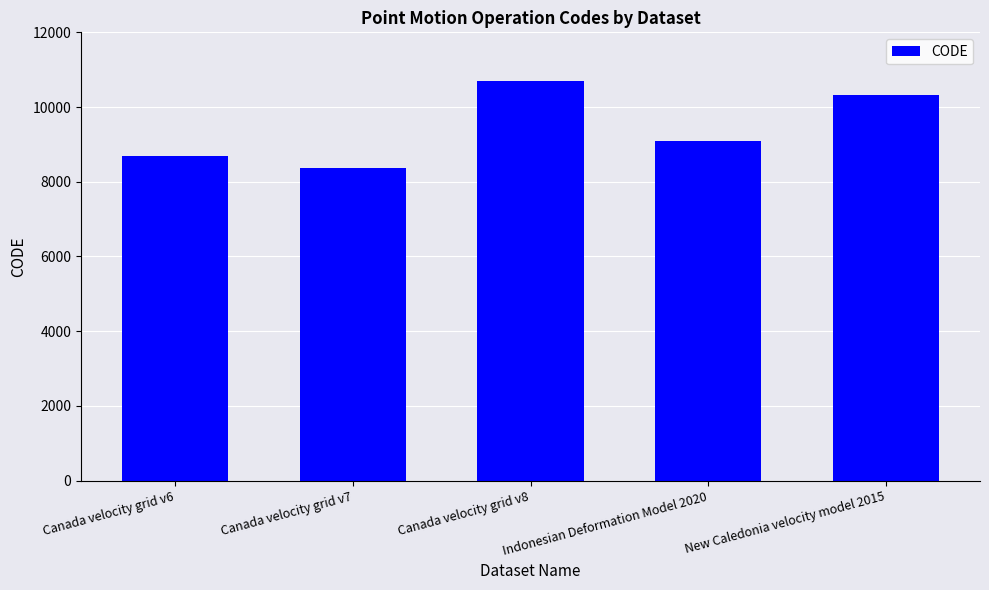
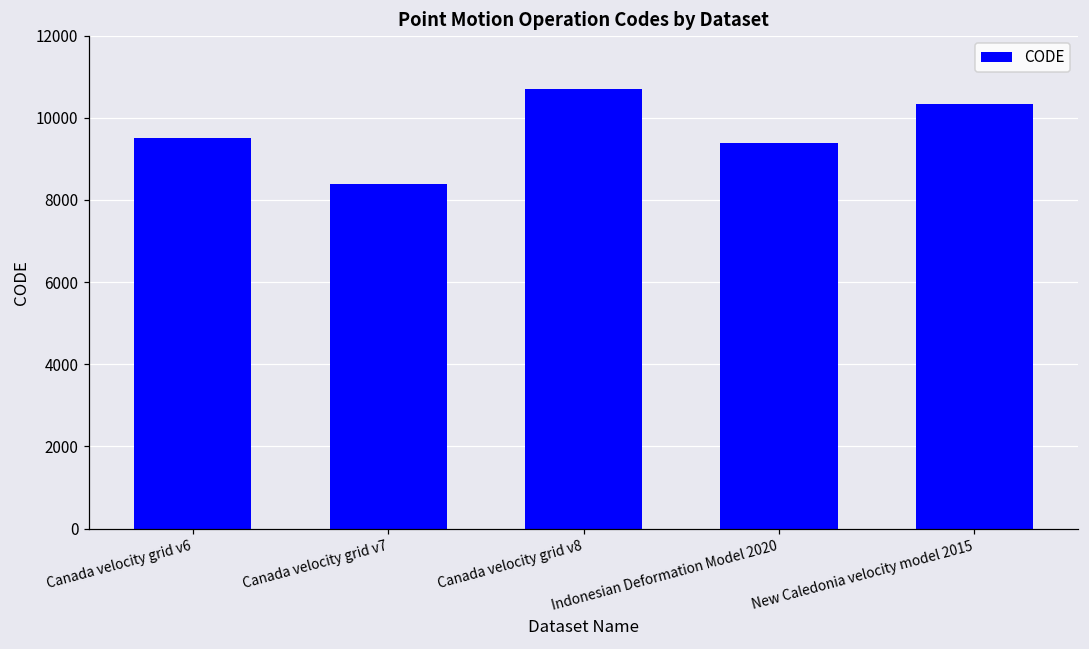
Canada velocity grid v6: 8700 -> 9500
Indonesian Deformation Model 2020: 9100 -> 9400
